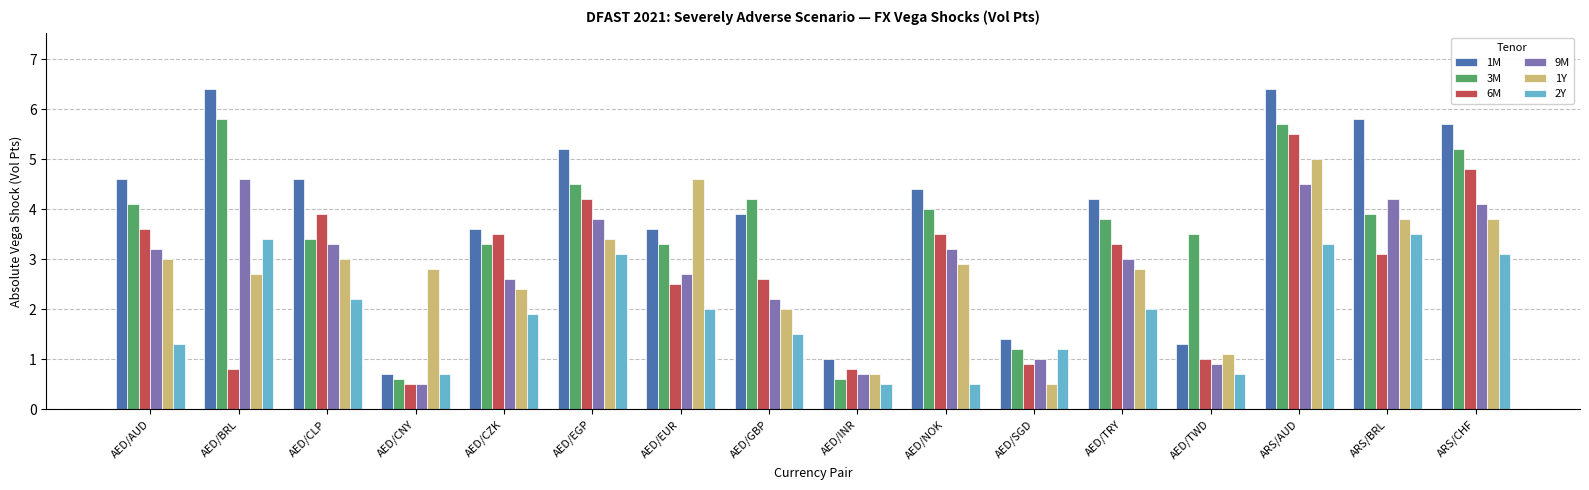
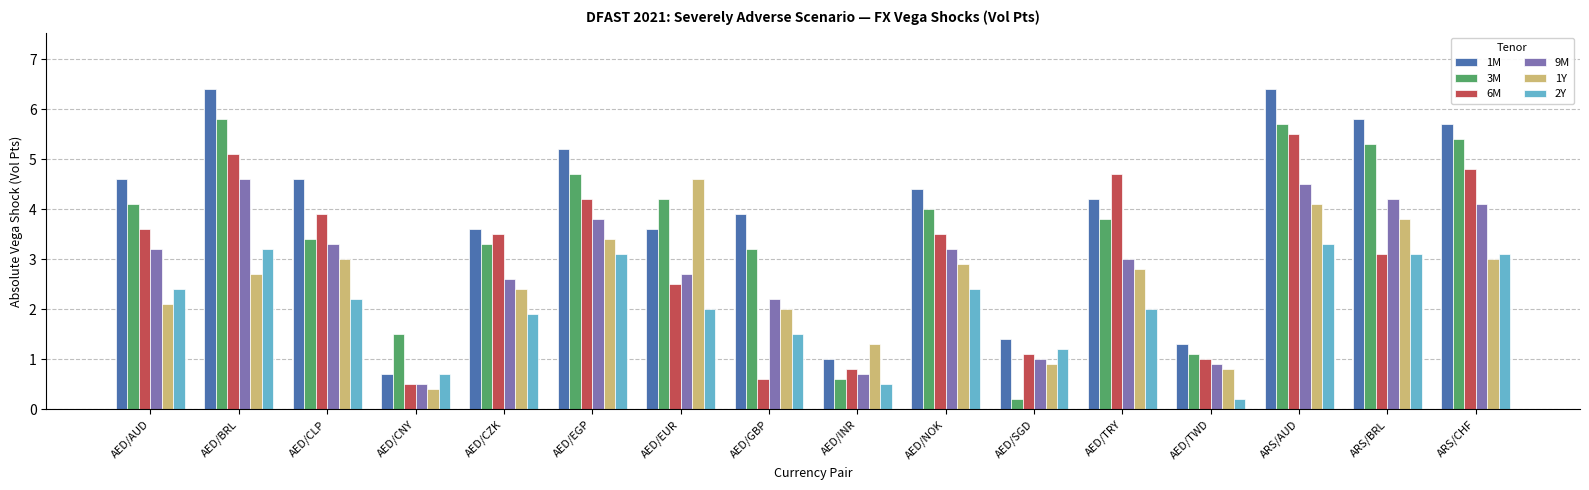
1Y, AED/AUD: 3.0 -> 2.1
2Y, AED/AUD: 1.3 -> 2.4
6M, AED/BRL: 0.8 -> 5.1
2Y, AED/BRL: 3.4 -> 3.2
3M, AED/CNY: 0.6 -> 1.5
1Y, AED/CNY: 2.8 -> 0.4
3M, AED/EGP: 4.5 -> 4.7
3M, AED/EUR: 3.3 -> 4.2
3M, AED/GBP: 4.2 -> 3.2
6M, AED/GBP: 2.6 -> 0.6
1Y, AED/INR: 0.7 -> 1.3
2Y, AED/NOK: 0.5 -> 2.4
3M, AED/SGD: 1.2 -> 0.2
6M, AED/SGD: 0.9 -> 1.1
1Y, AED/SGD: 0.5 -> 0.9
6M, AED/TRY: 3.3 -> 4.7
3M, AED/TWD: 3.5 -> 1.1
1Y, AED/TWD: 1.1 -> 0.8
2Y, AED/TWD: 0.7 -> 0.2
1Y, ARS/AUD: 5.0 -> 4.1
3M, ARS/BRL: 3.9 -> 5.3
2Y, ARS/BRL: 3.5 -> 3.1
3M, ARS/CHF: 5.2 -> 5.4
1Y, ARS/CHF: 3.8 -> 3.0
